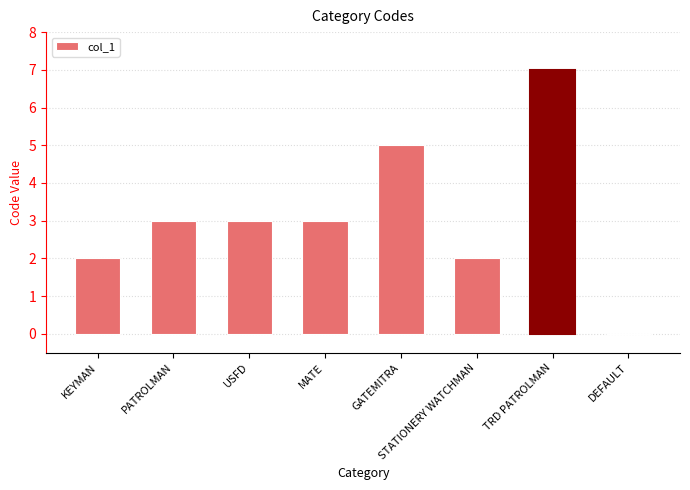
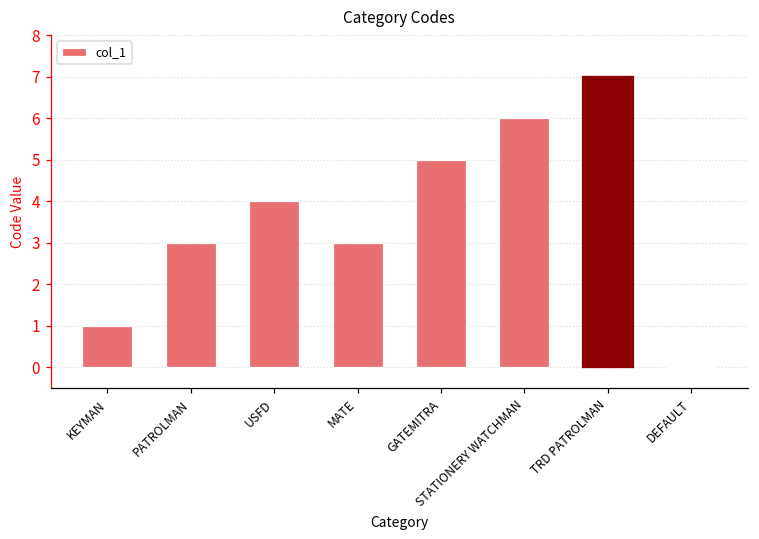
KEYMAN: 2 -> 1
USFD: 3 -> 4
STATIONERY WATCHMAN: 2 -> 6
